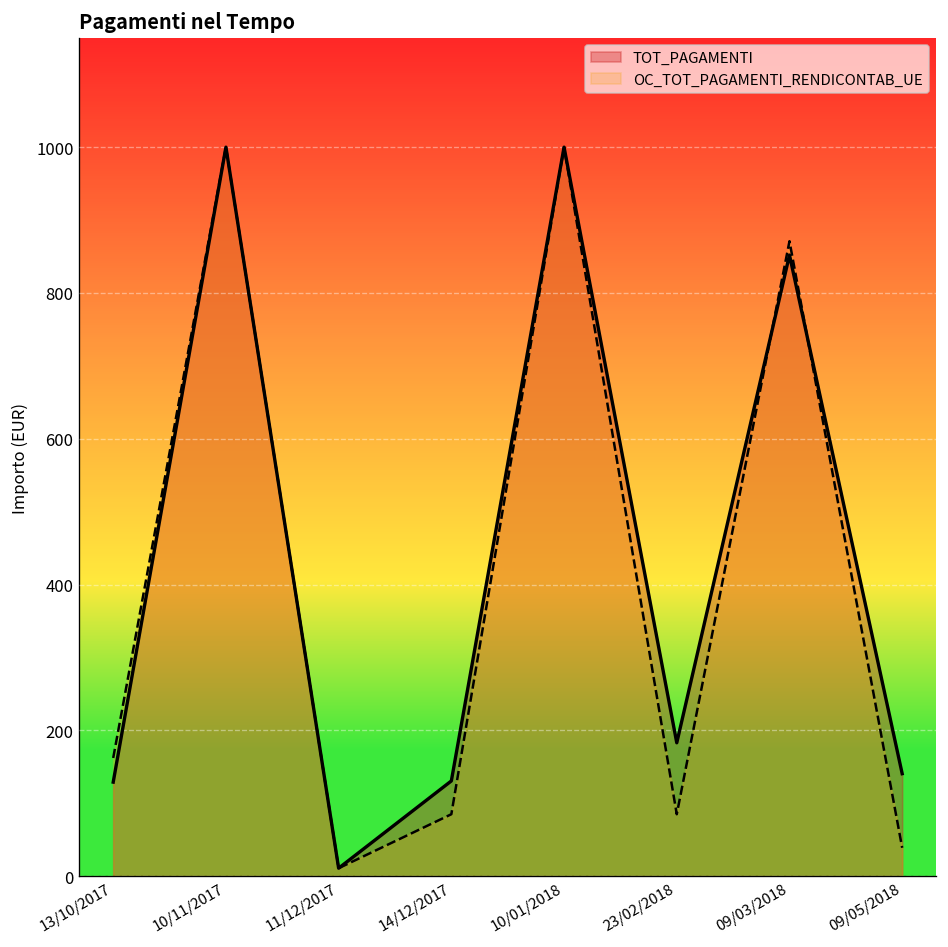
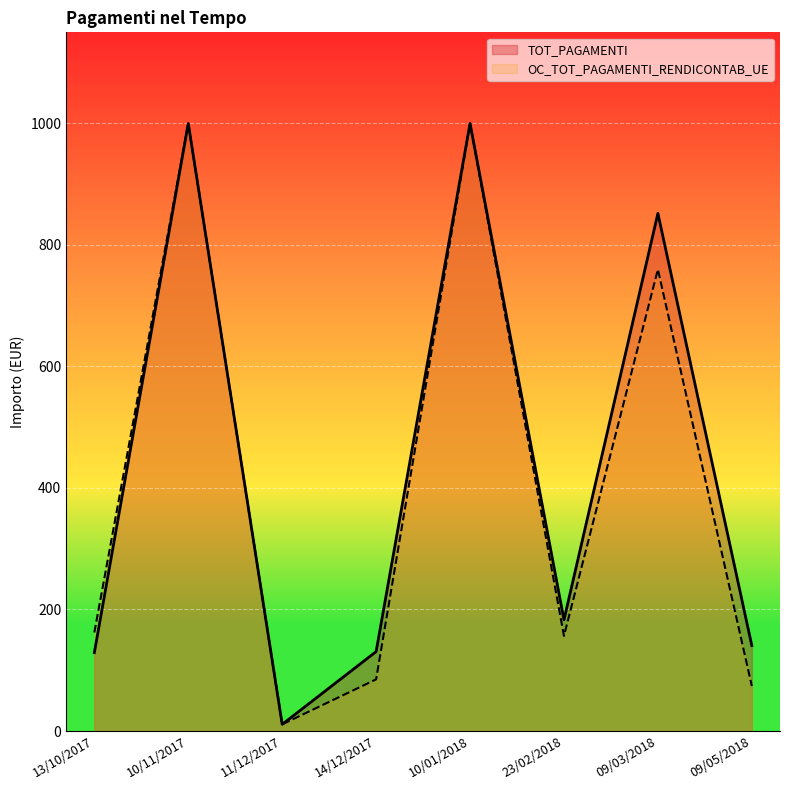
OC_TOT_PAGAMENTI_RENDICONTAB_UE, 23/02/2018: 90 -> 160
OC_TOT_PAGAMENTI_RENDICONTAB_UE, 09/03/2018: 870 -> 760
OC_TOT_PAGAMENTI_RENDICONTAB_UE, 09/05/2018: 40 -> 70
